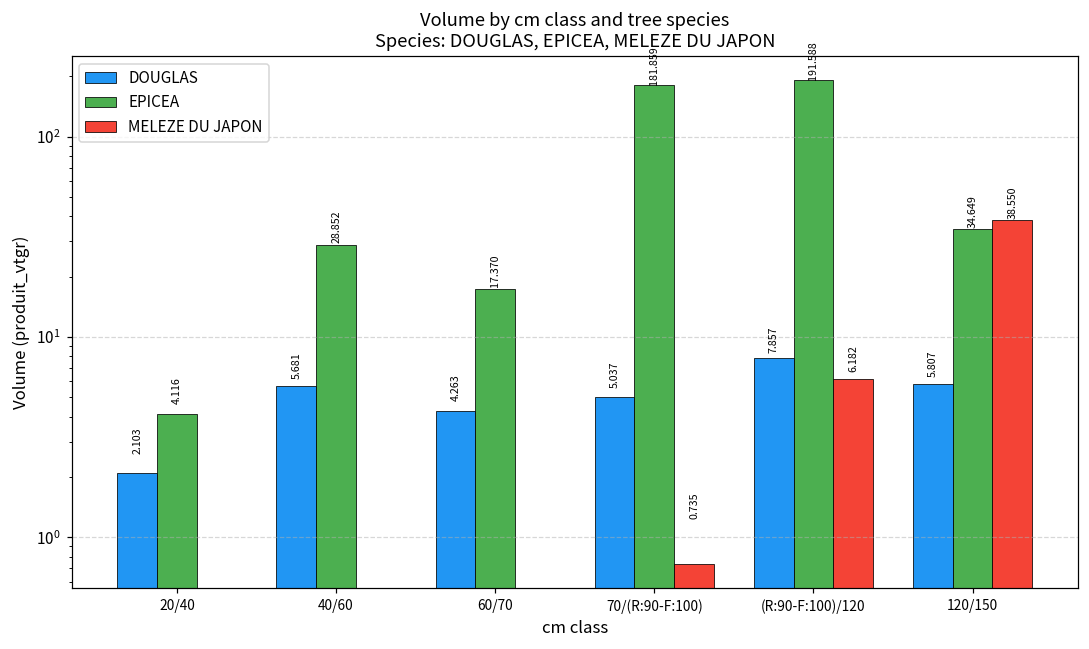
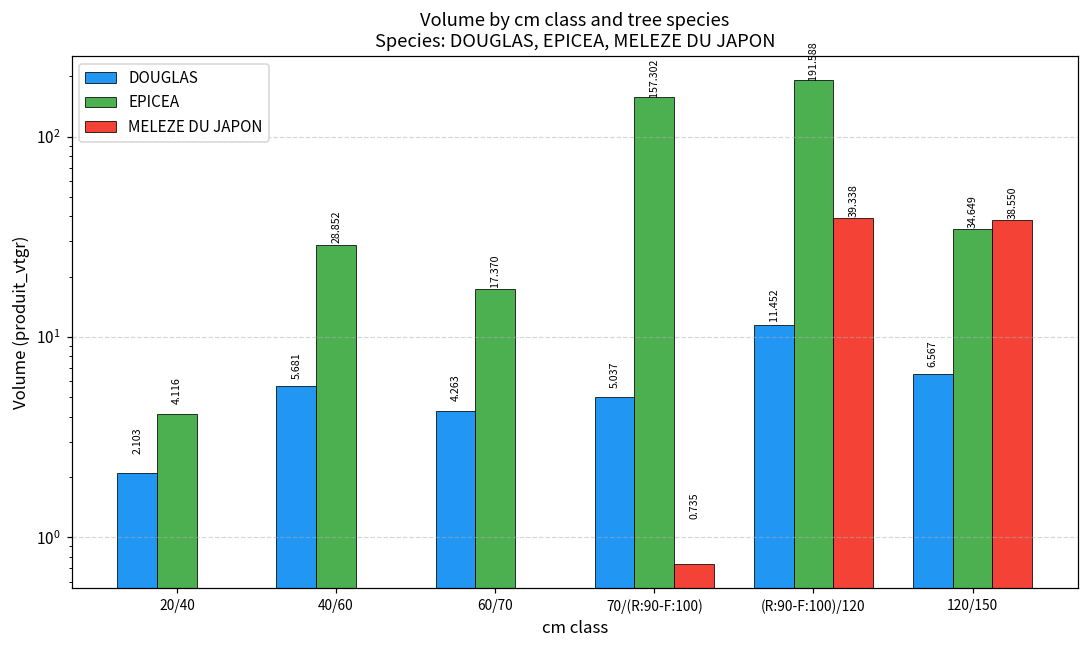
EPICEA, 70/(R:90-F:100): 181.859 -> 157.302
DOUGLAS, (R:90-F:100)/120: 7.857 -> 11.452
MELEZE DU JAPON, (R:90-F:100)/120: 6.182 -> 39.338
DOUGLAS, 120/150: 5.807 -> 6.567
